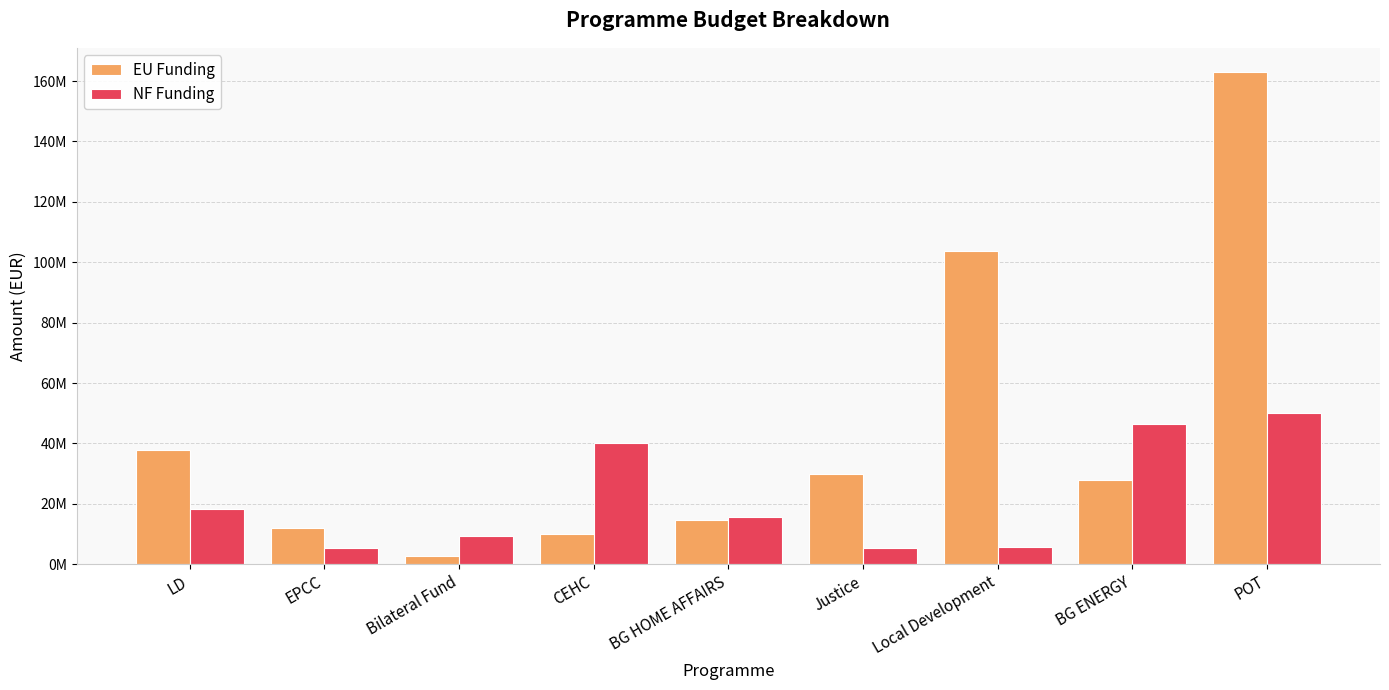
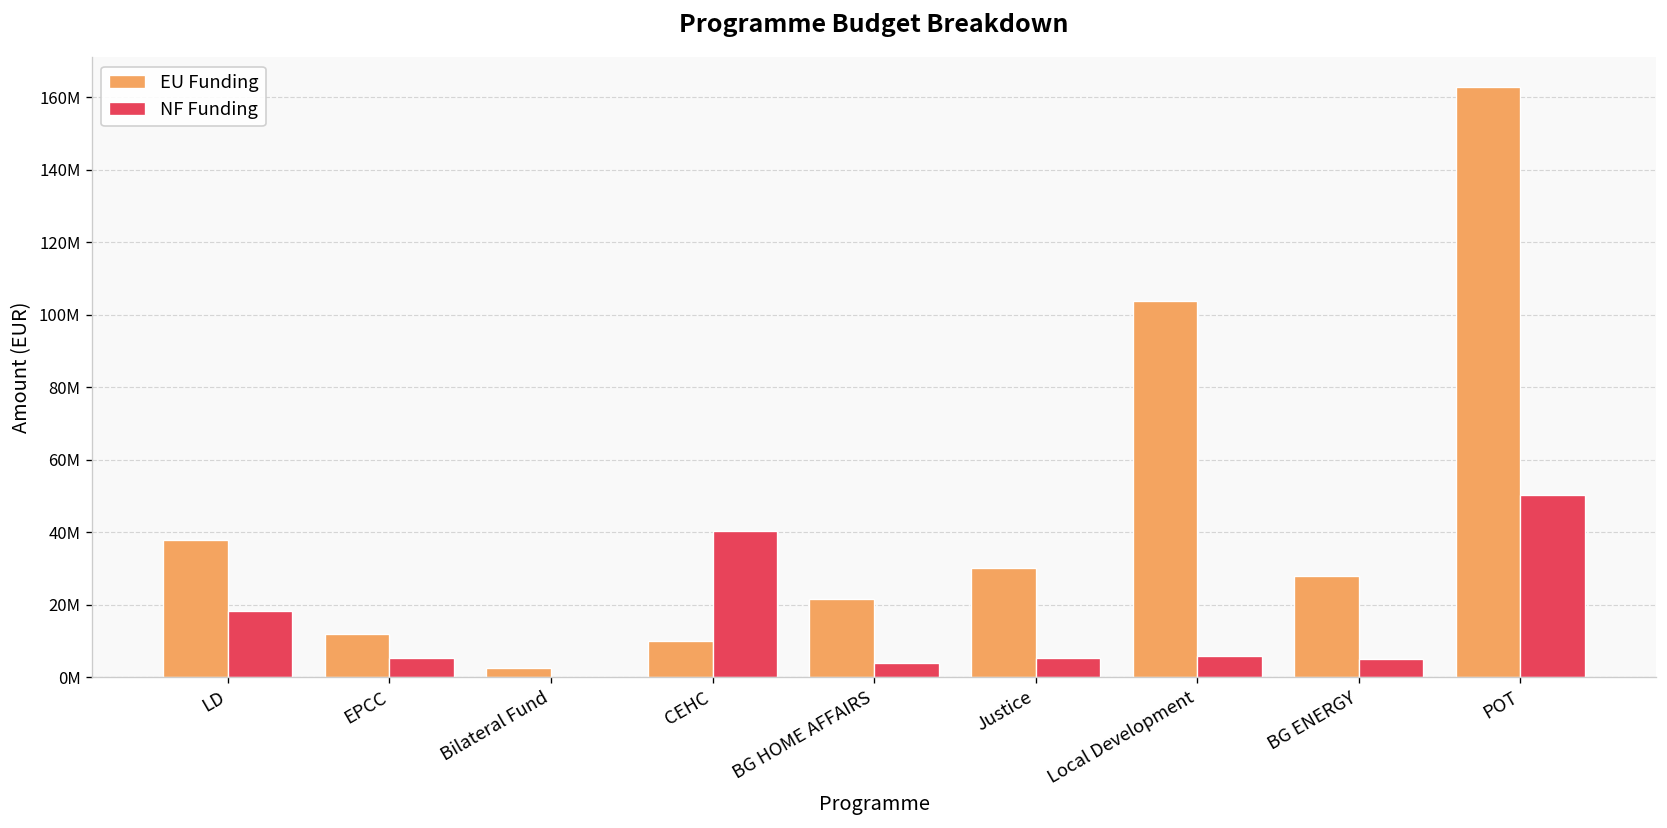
NF Funding, Bilateral Fund: 9000000 -> 0
EU Funding, BG HOME AFFAIRS: 15000000 -> 21000000
NF Funding, BG HOME AFFAIRS: 16000000 -> 4000000
NF Funding, BG ENERGY: 46000000 -> 5000000
